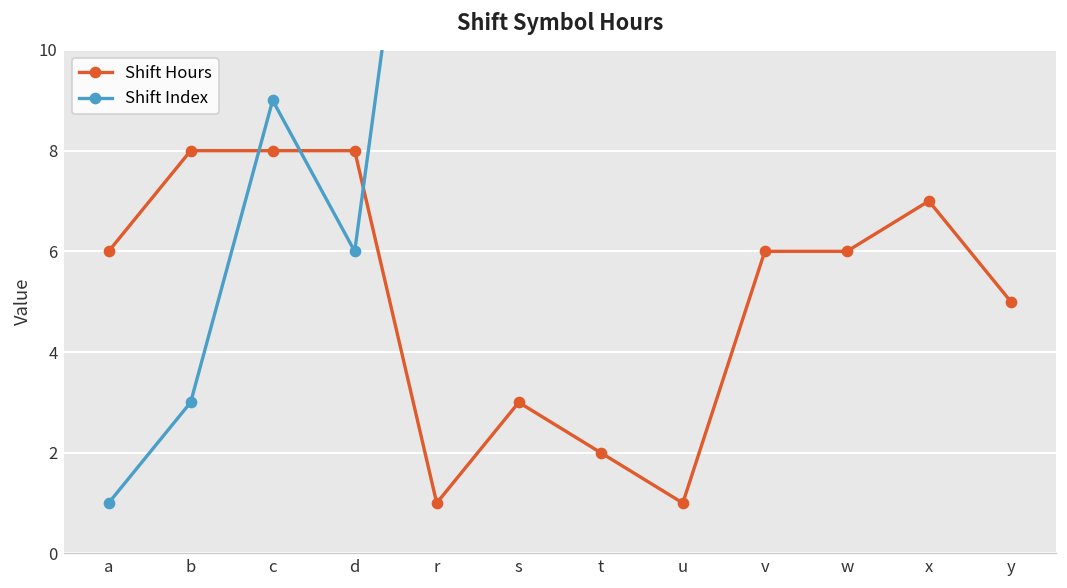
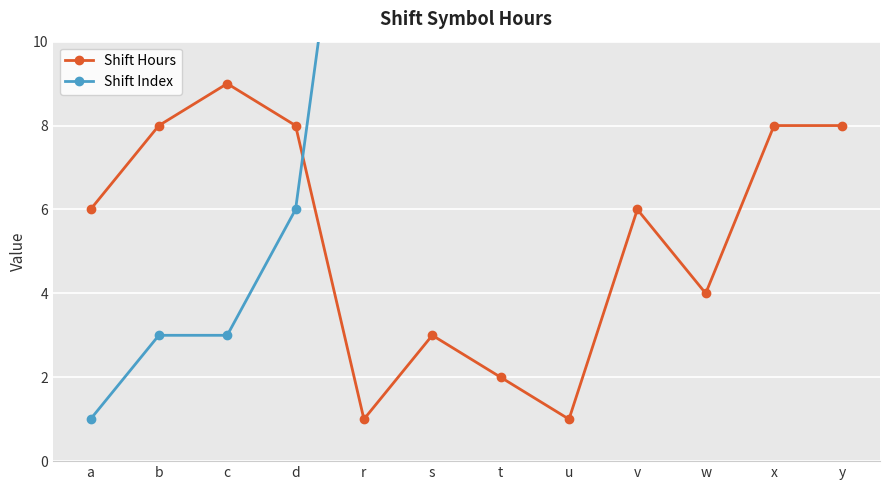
Shift Hours, c: 8 -> 9
Shift Index, c: 9 -> 3
Shift Hours, w: 6 -> 4
Shift Hours, x: 7 -> 8
Shift Hours, y: 5 -> 8
